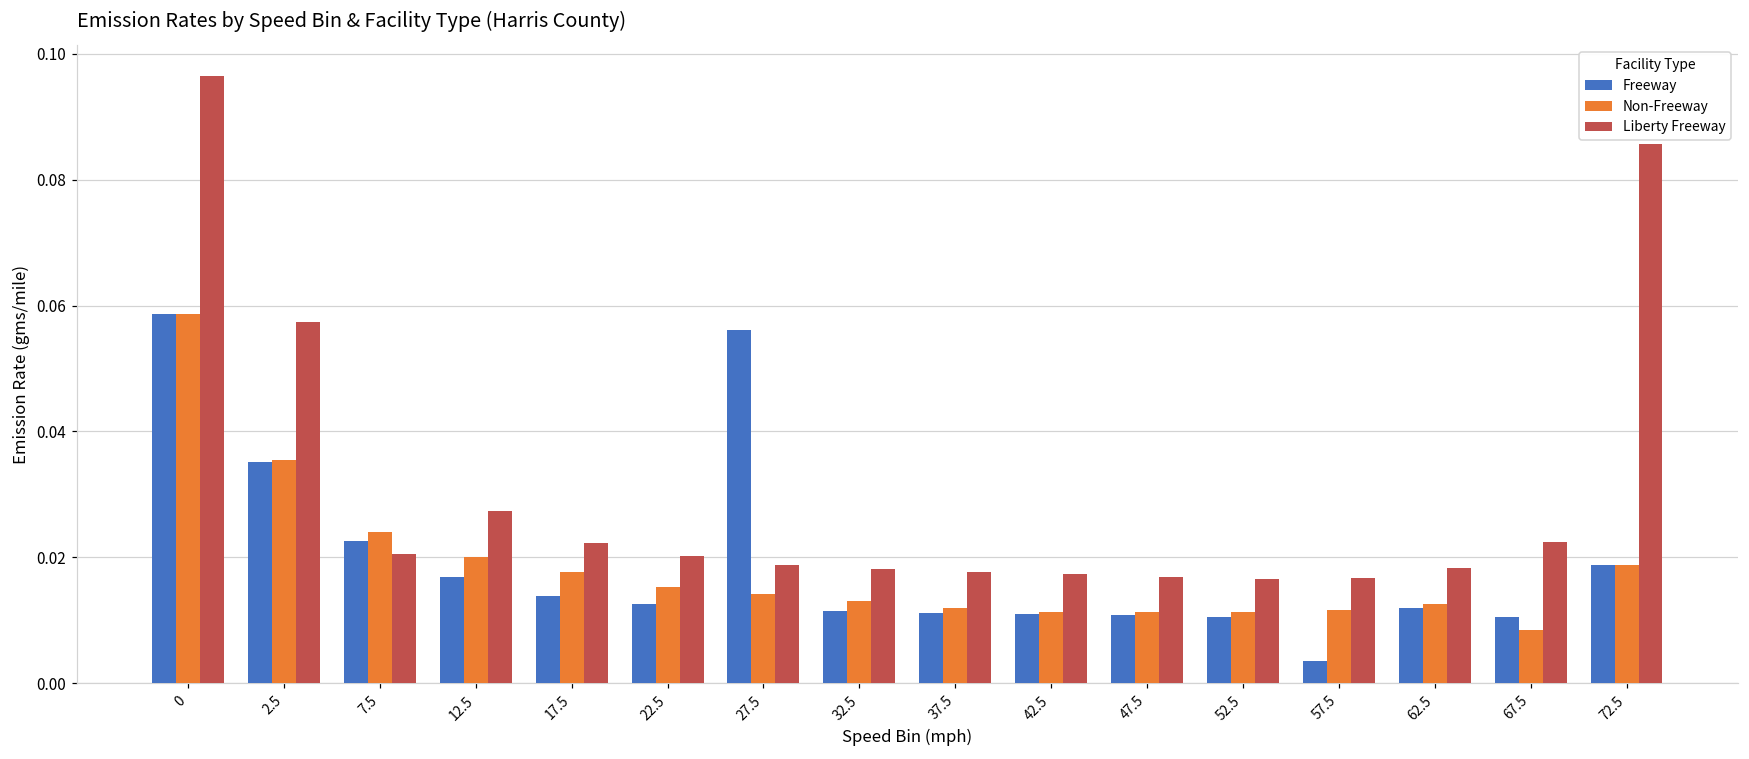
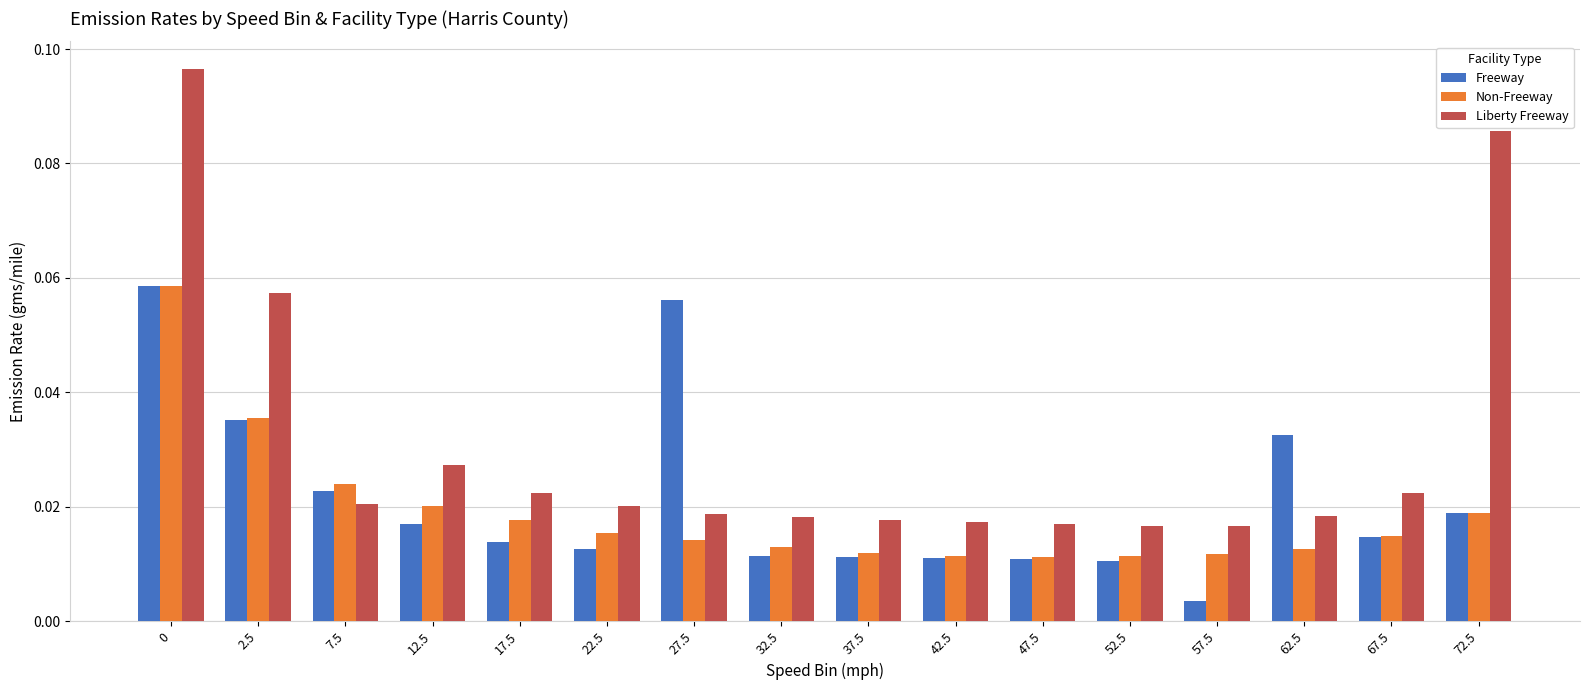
Freeway, 62.5: 0.012 -> 0.033
Freeway, 67.5: 0.010 -> 0.015
Non-Freeway, 67.5: 0.009 -> 0.015
